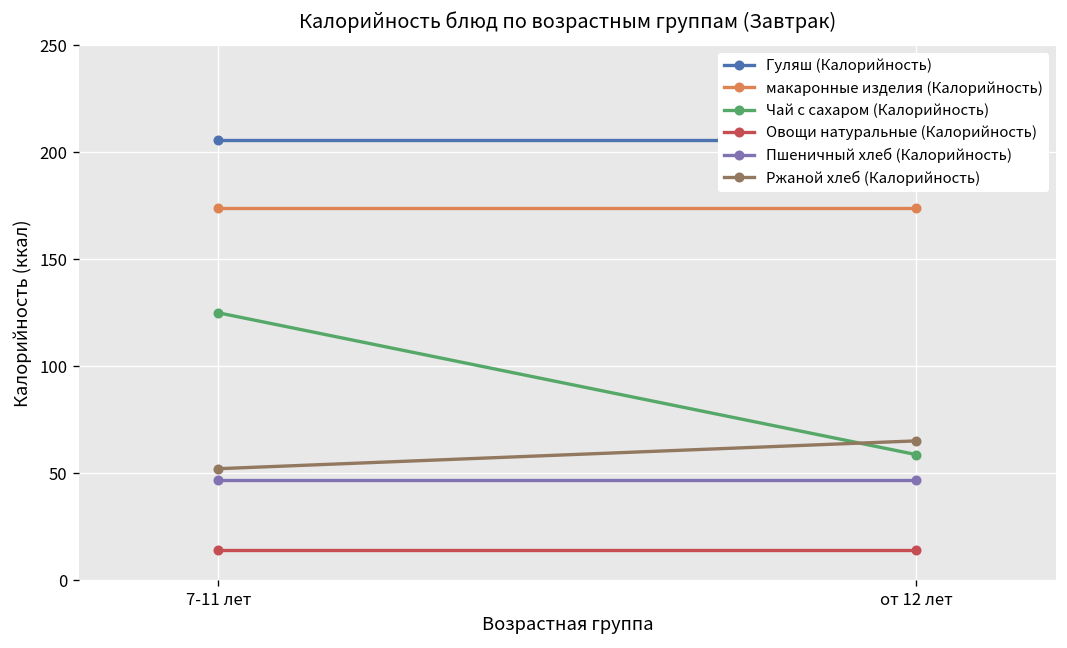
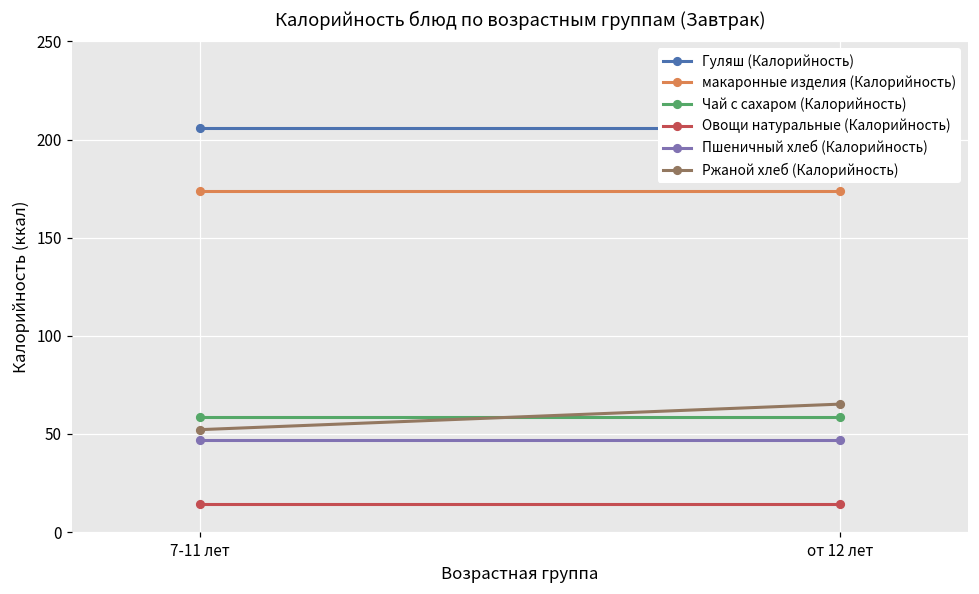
Чай с сахаром (Калорийность), 7-11 лет: 125 -> 59
